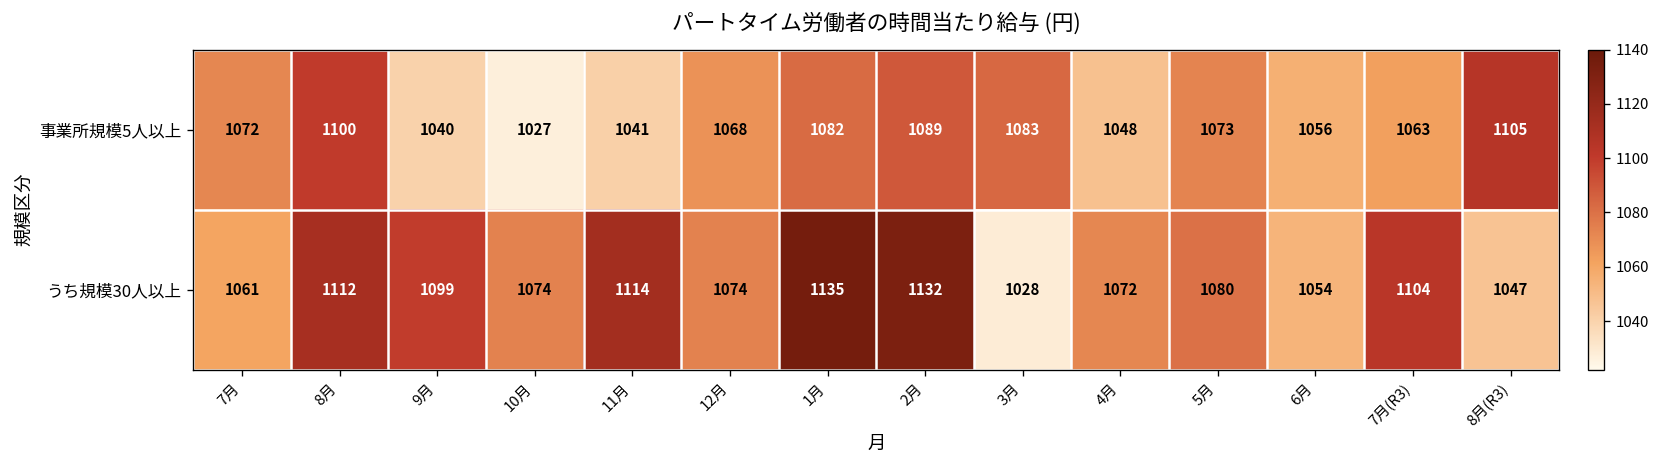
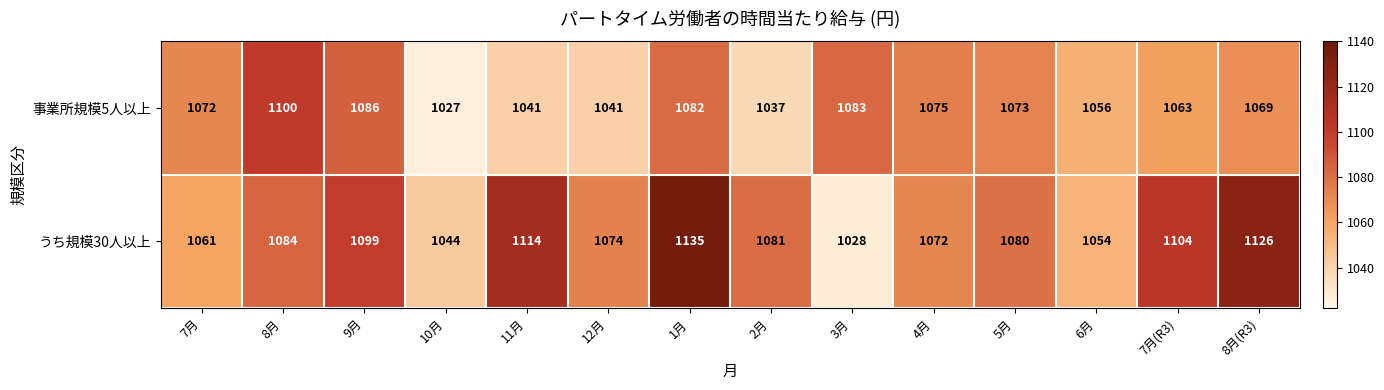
事業所規模5人以上, 9月: 1040 -> 1086
事業所規模5人以上, 12月: 1068 -> 1041
事業所規模5人以上, 2月: 1089 -> 1037
事業所規模5人以上, 4月: 1048 -> 1075
事業所規模5人以上, 8月(R3): 1105 -> 1069
うち規模30人以上, 8月: 1112 -> 1084
うち規模30人以上, 10月: 1074 -> 1044
うち規模30人以上, 2月: 1132 -> 1081
うち規模30人以上, 8月(R3): 1047 -> 1126
